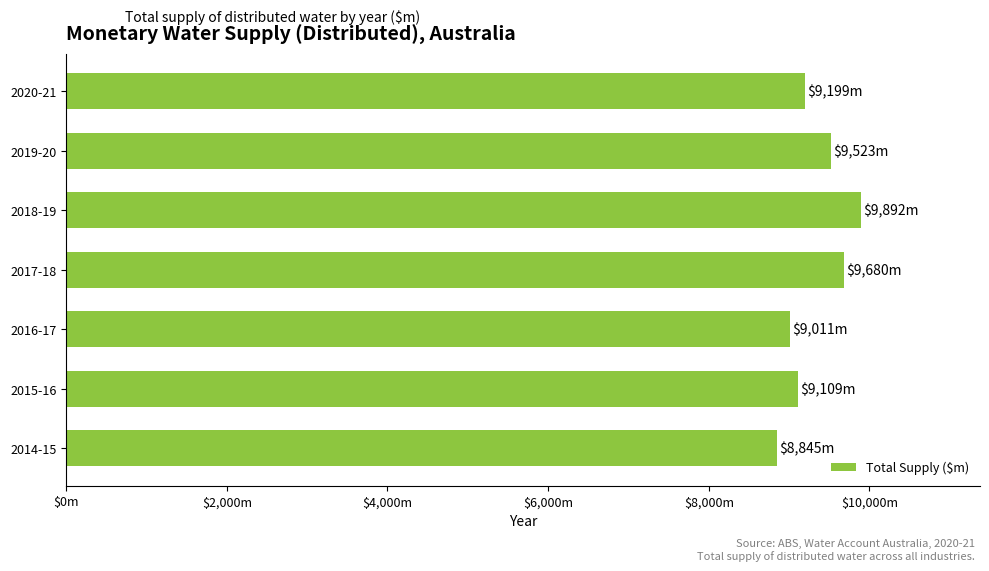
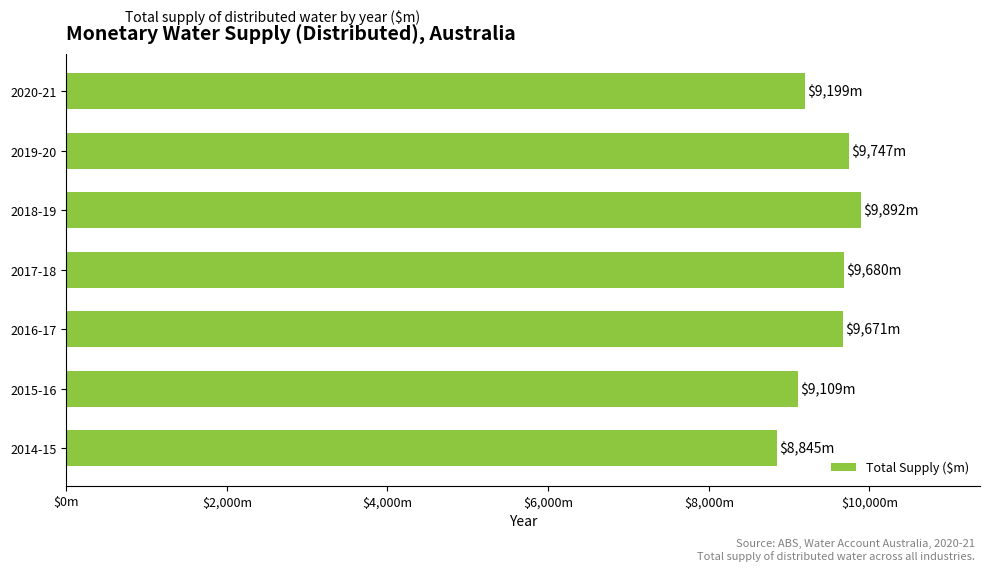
2019-20: $9,523m -> $9,747m
2016-17: $9,011m -> $9,671m
